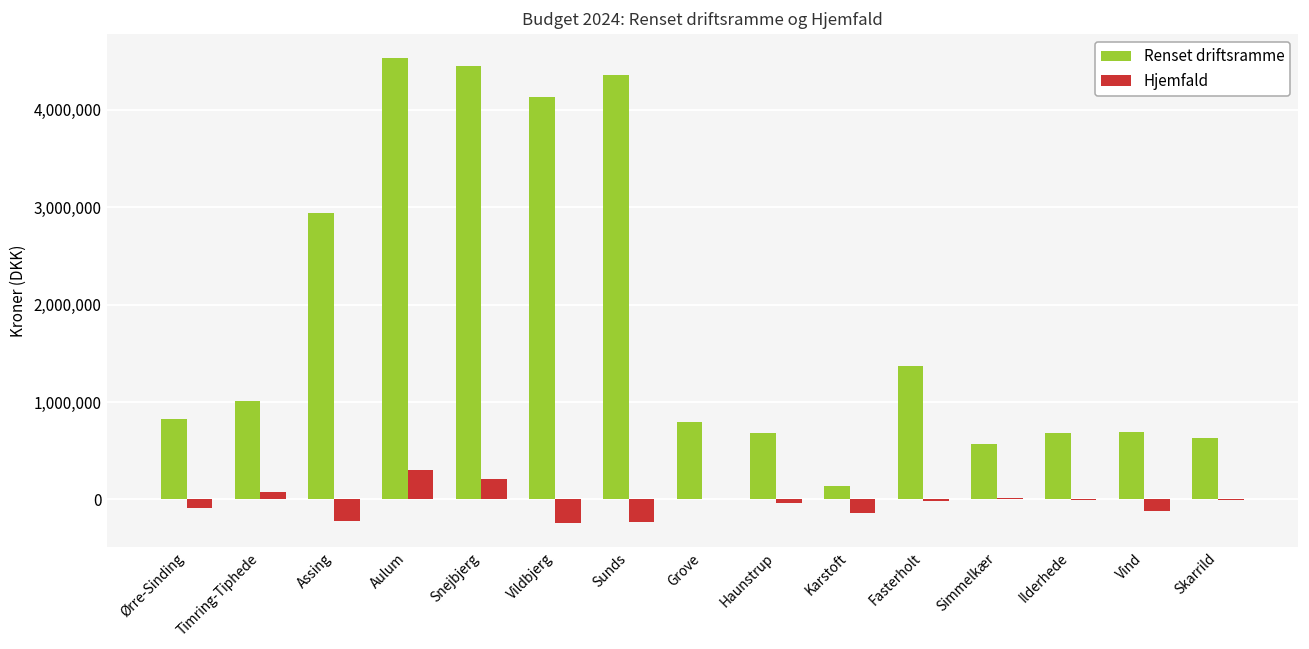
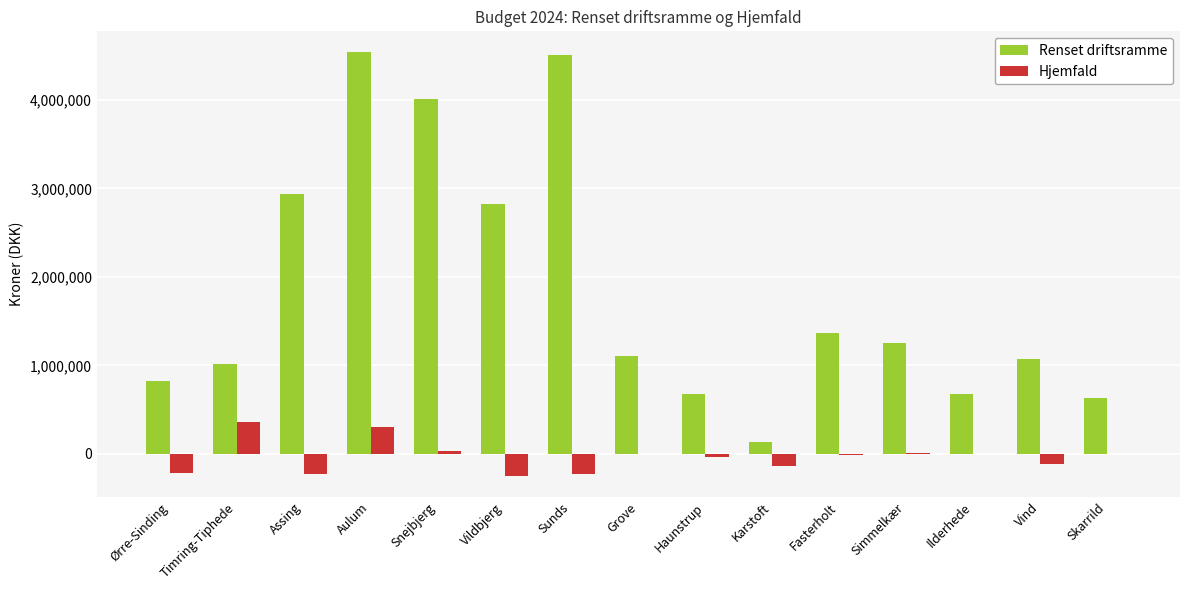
Hjemfald, Ørre-Sinding: -100,000 -> -200,000
Hjemfald, Timring-Tiphede: 100,000 -> 400,000
Renset driftsramme, Snejbjerg: 4,500,000 -> 4,000,000
Hjemfald, Snejbjerg: 200,000 -> 0
Renset driftsramme, Vildbjerg: 4,100,000 -> 2,800,000
Renset driftsramme, Sunds: 4,400,000 -> 4,500,000
Renset driftsramme, Grove: 800,000 -> 1,100,000
Renset driftsramme, Simmelkær: 600,000 -> 1,300,000
Renset driftsramme, Vind: 700,000 -> 1,100,000
